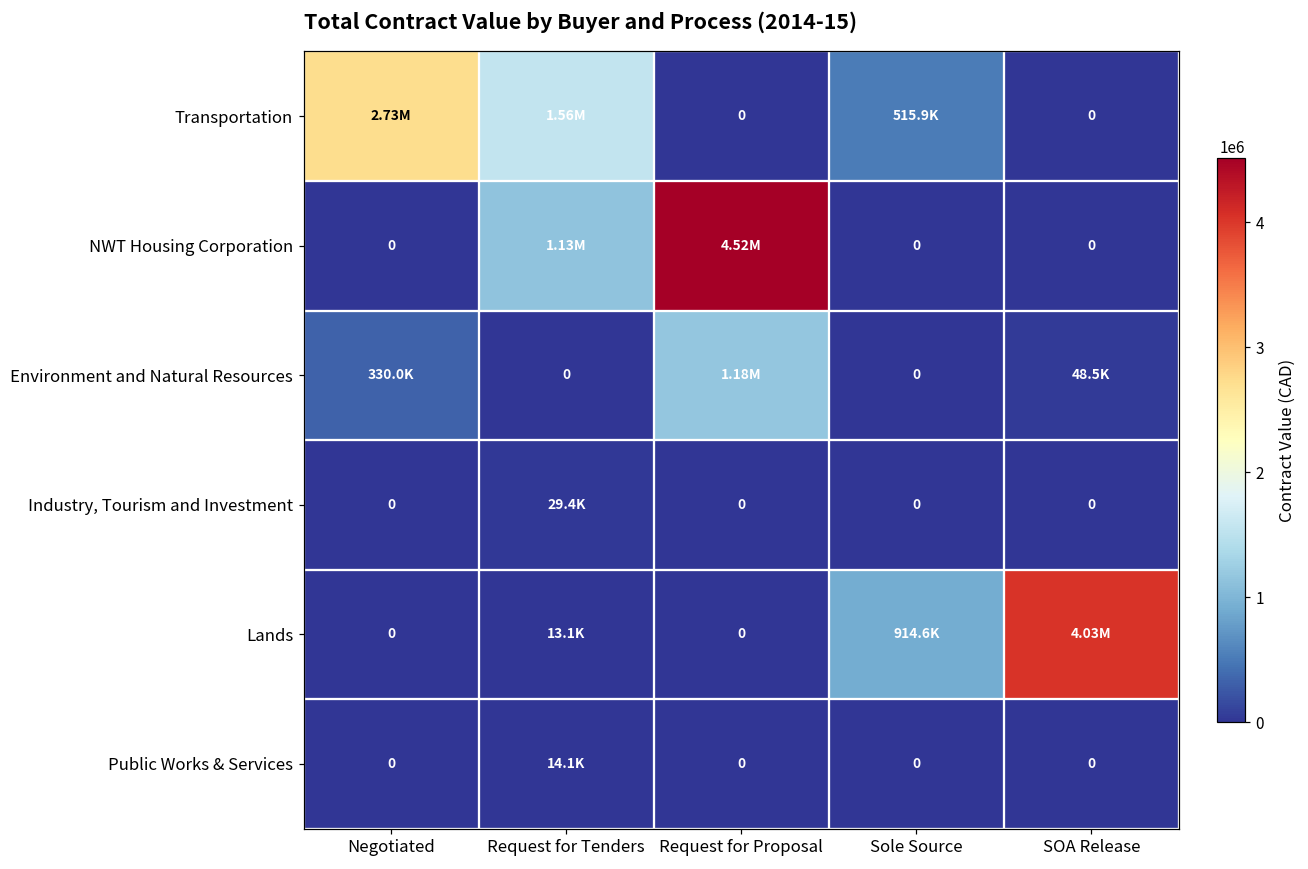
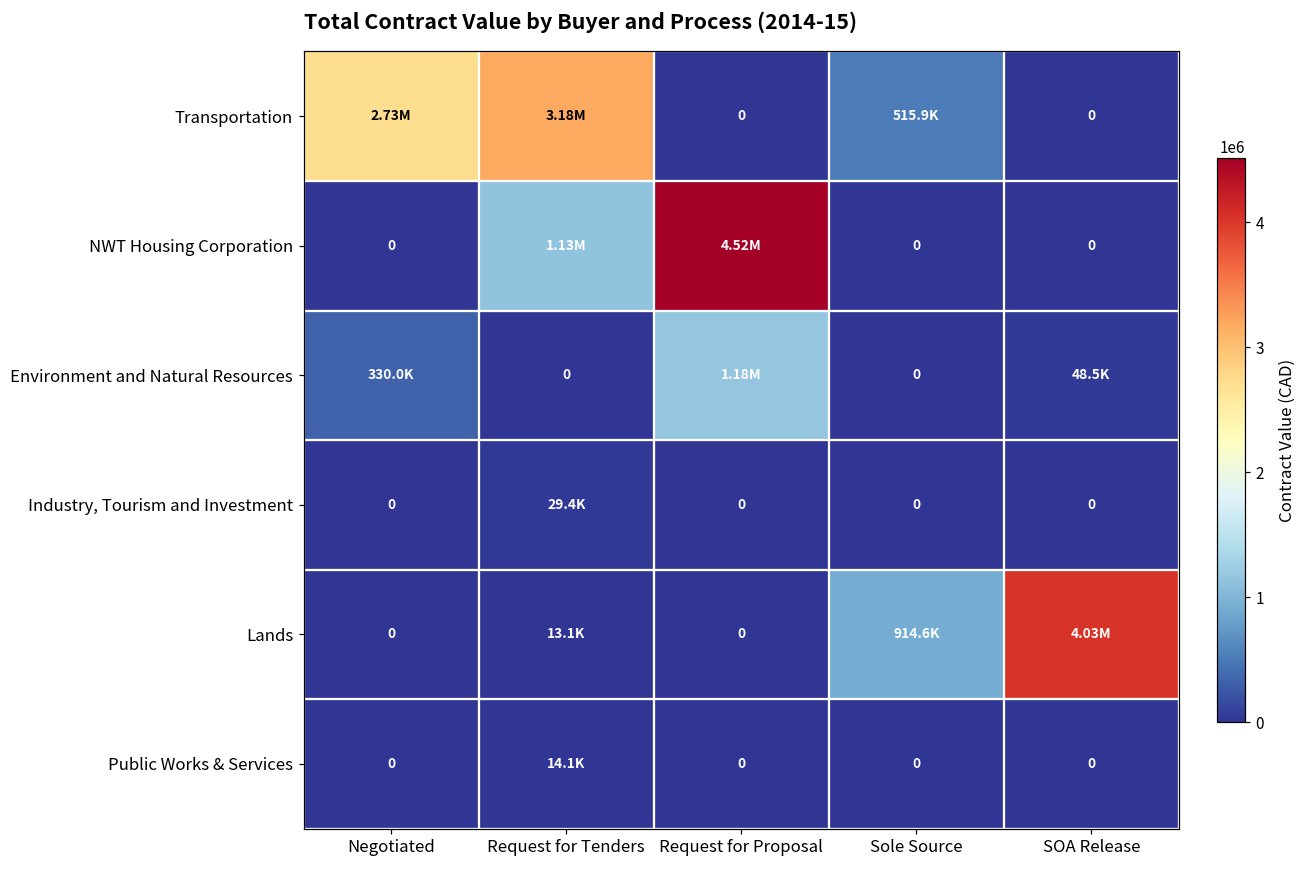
Transportation, Request for Tenders: 1.56M -> 3.18M
